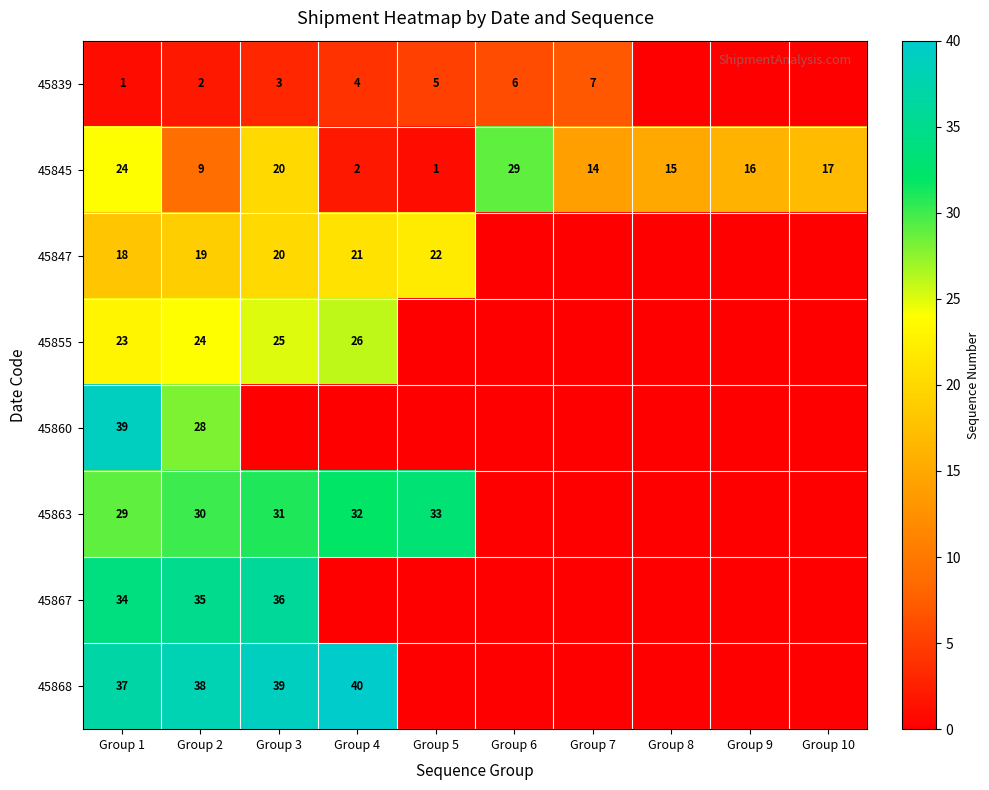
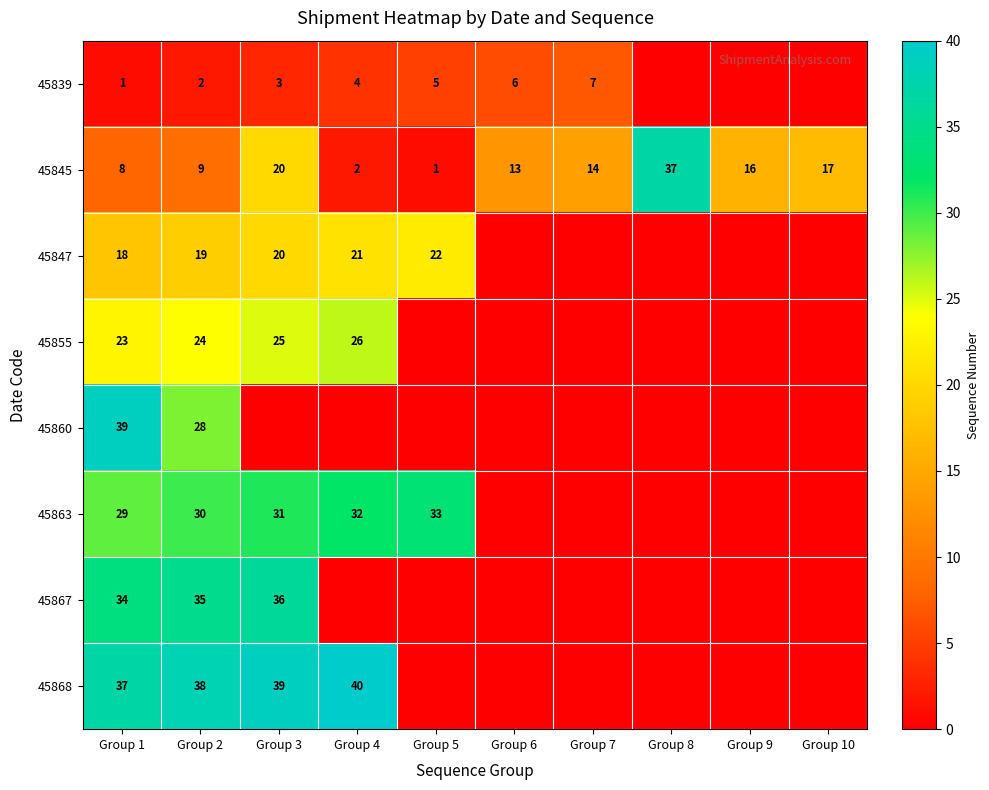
45845, Group 1: 24 -> 8
45845, Group 6: 29 -> 13
45845, Group 8: 15 -> 37
